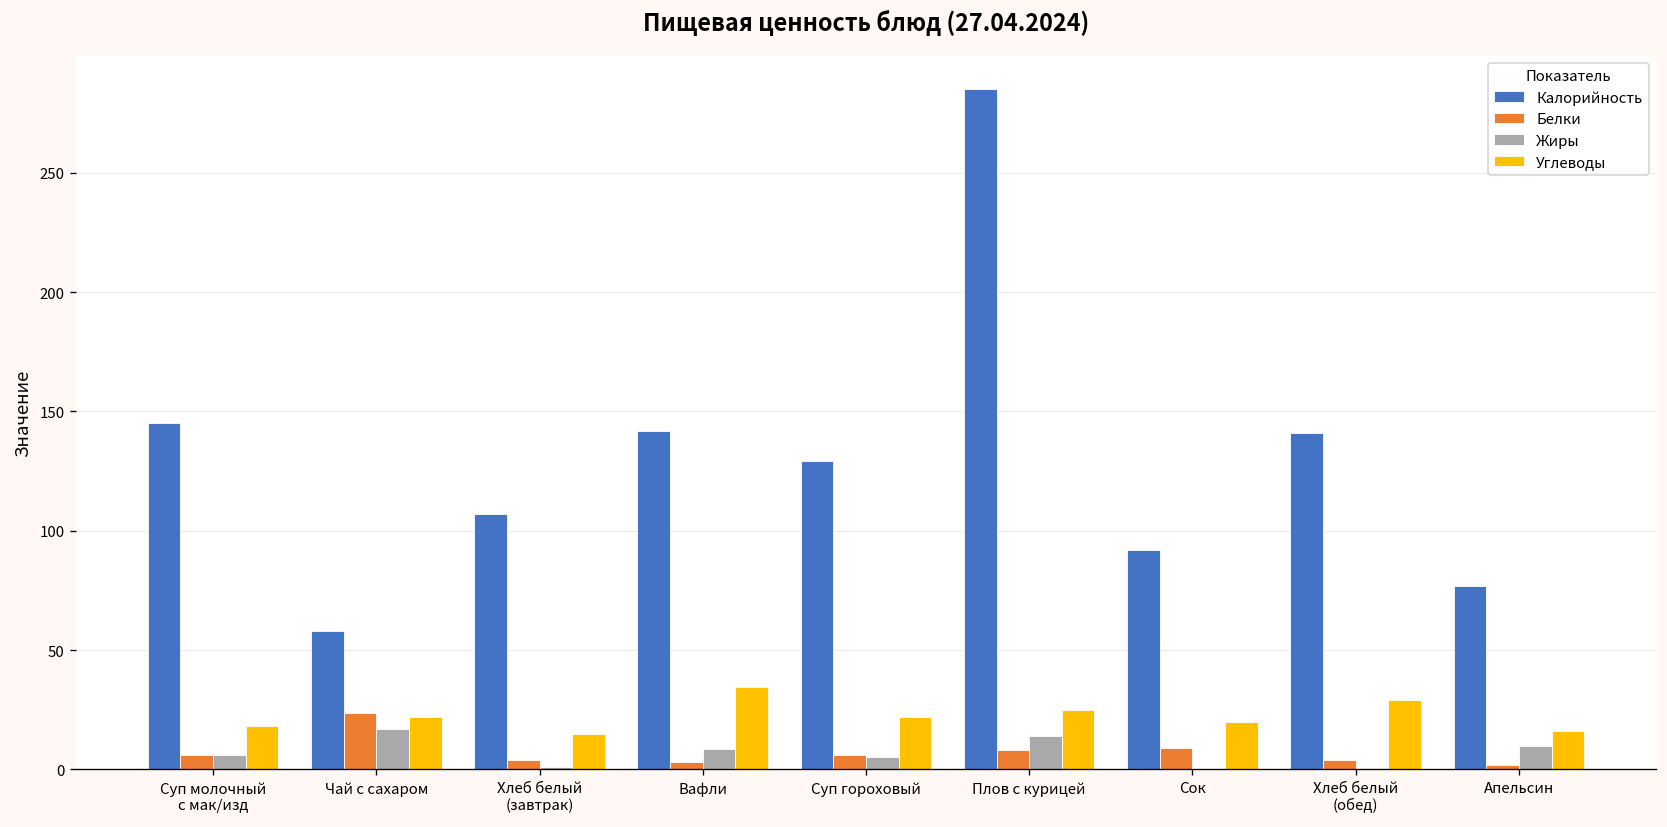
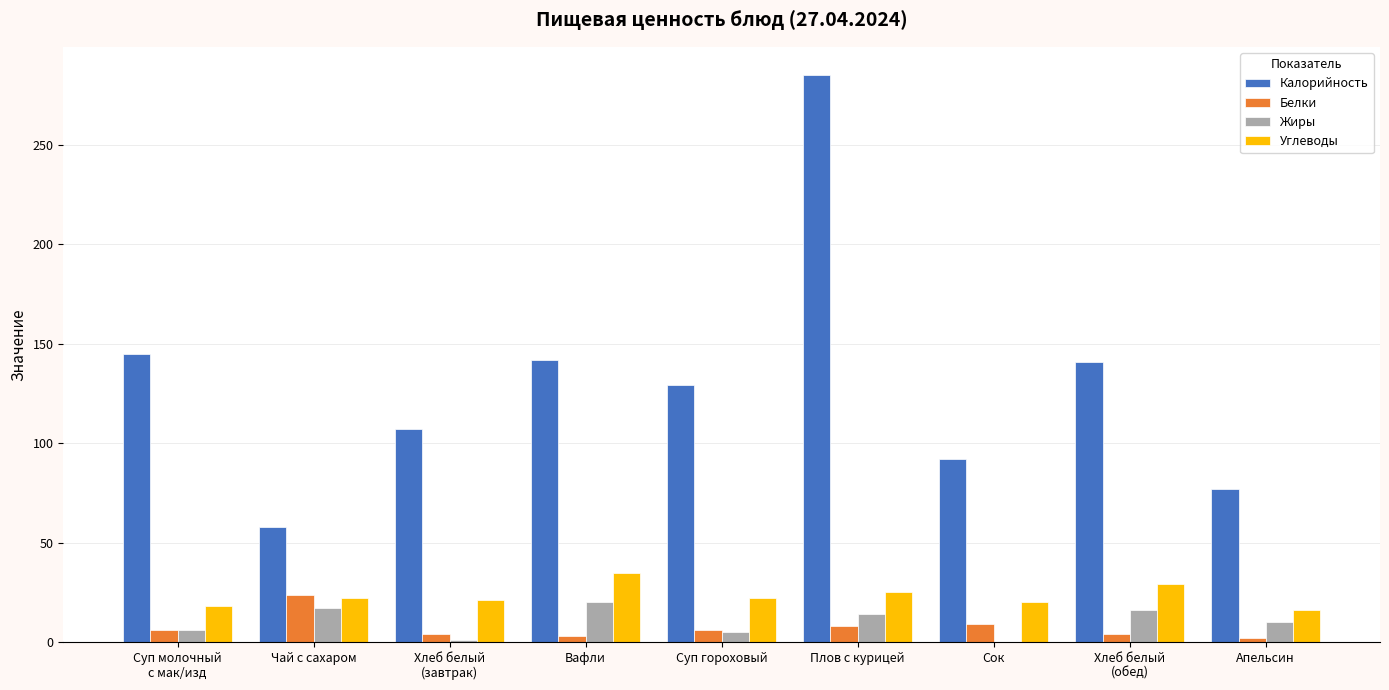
Углеводы, Хлеб белый (завтрак): 15 -> 21
Жиры, Вафли: 9 -> 20
Жиры, Хлеб белый (обед): 0 -> 16
